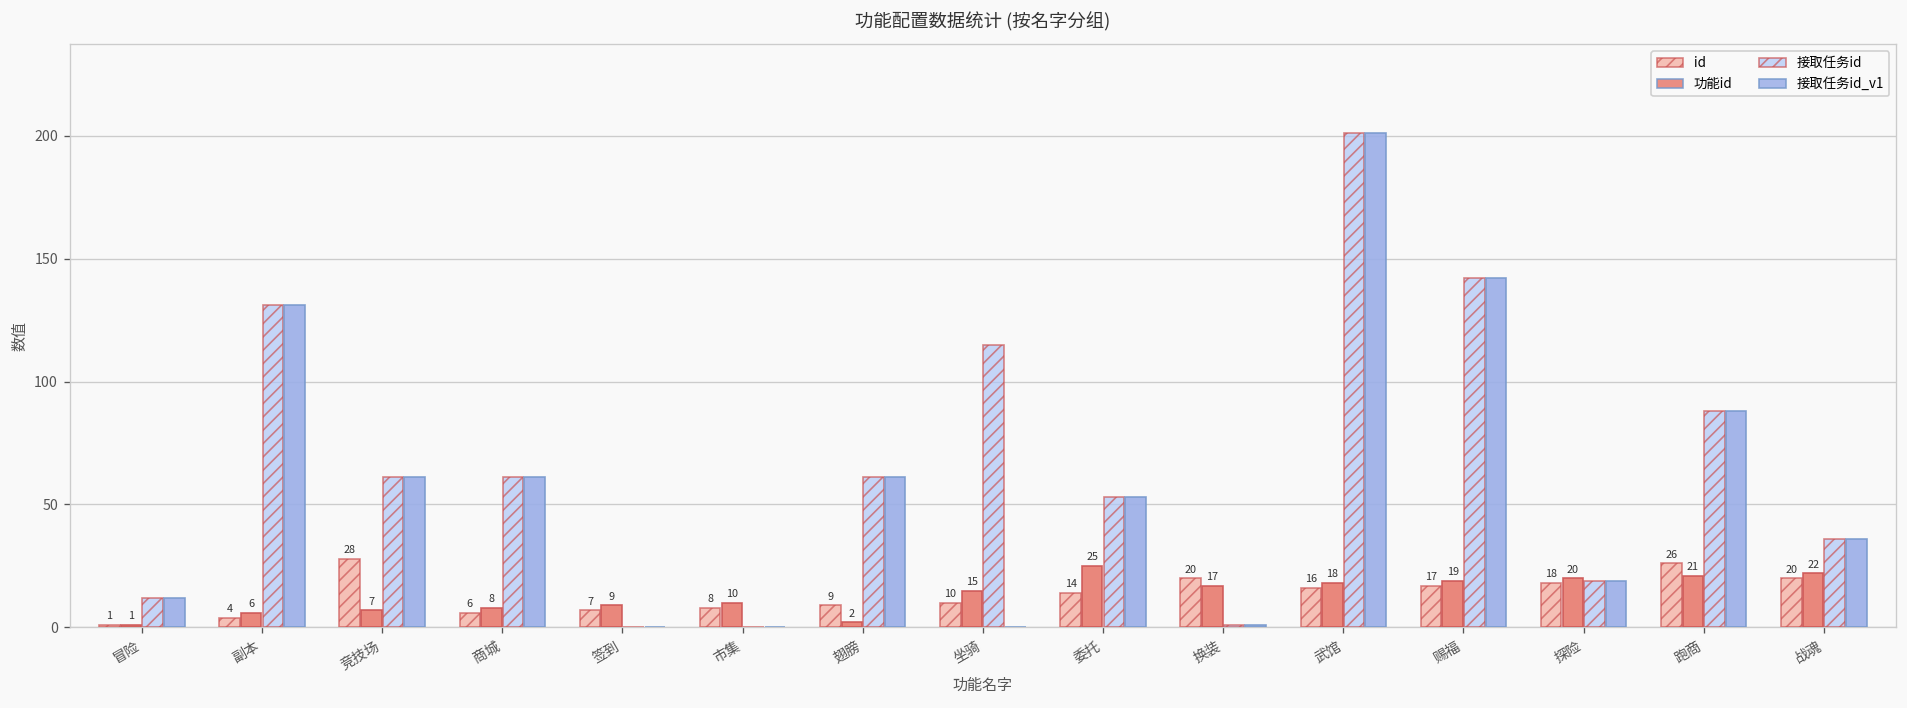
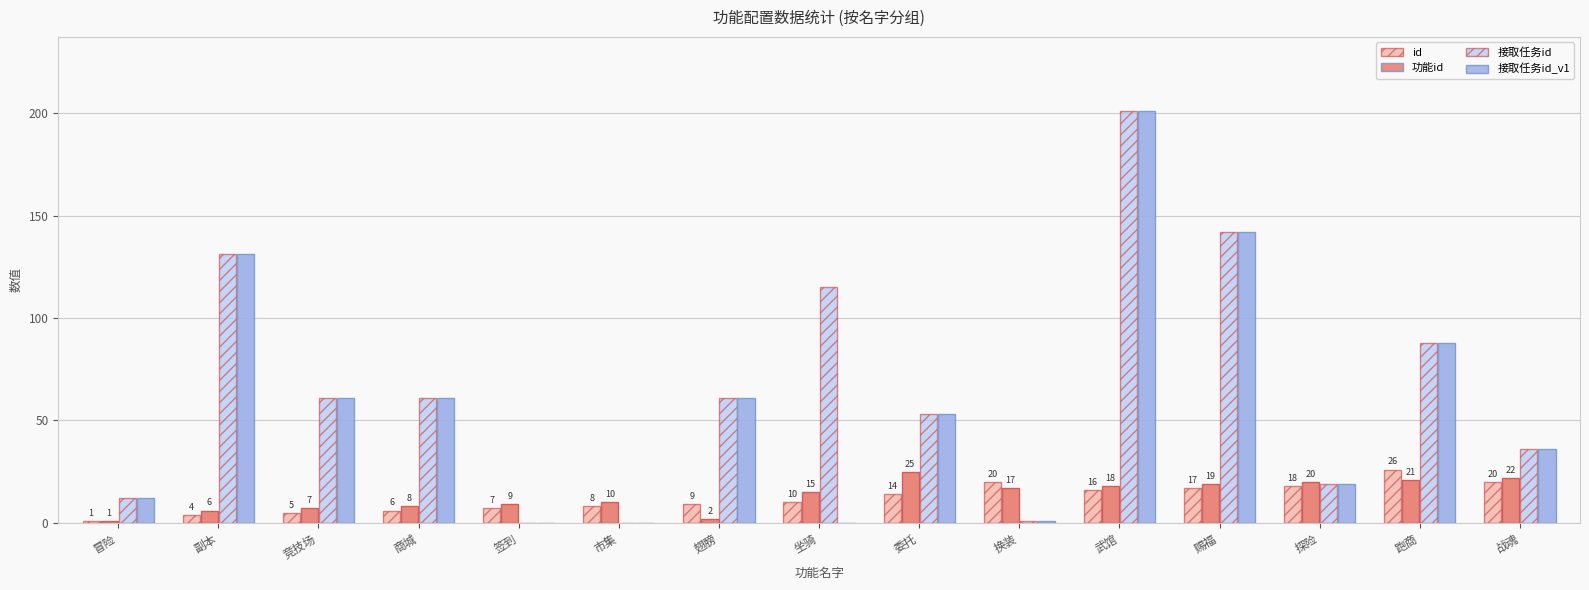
id, 竞技场: 28 -> 5
